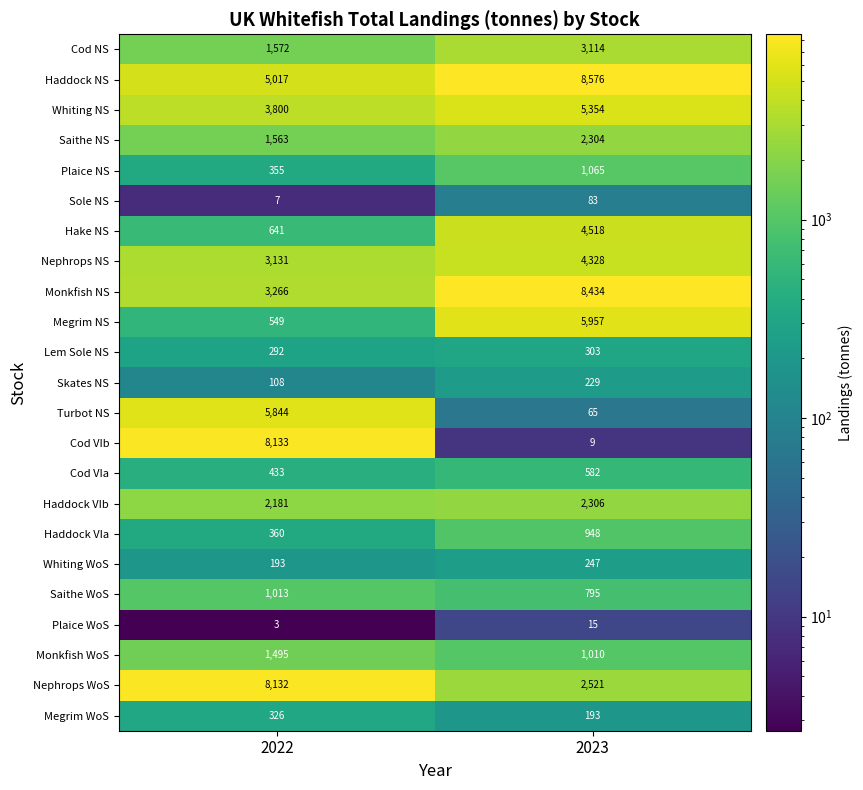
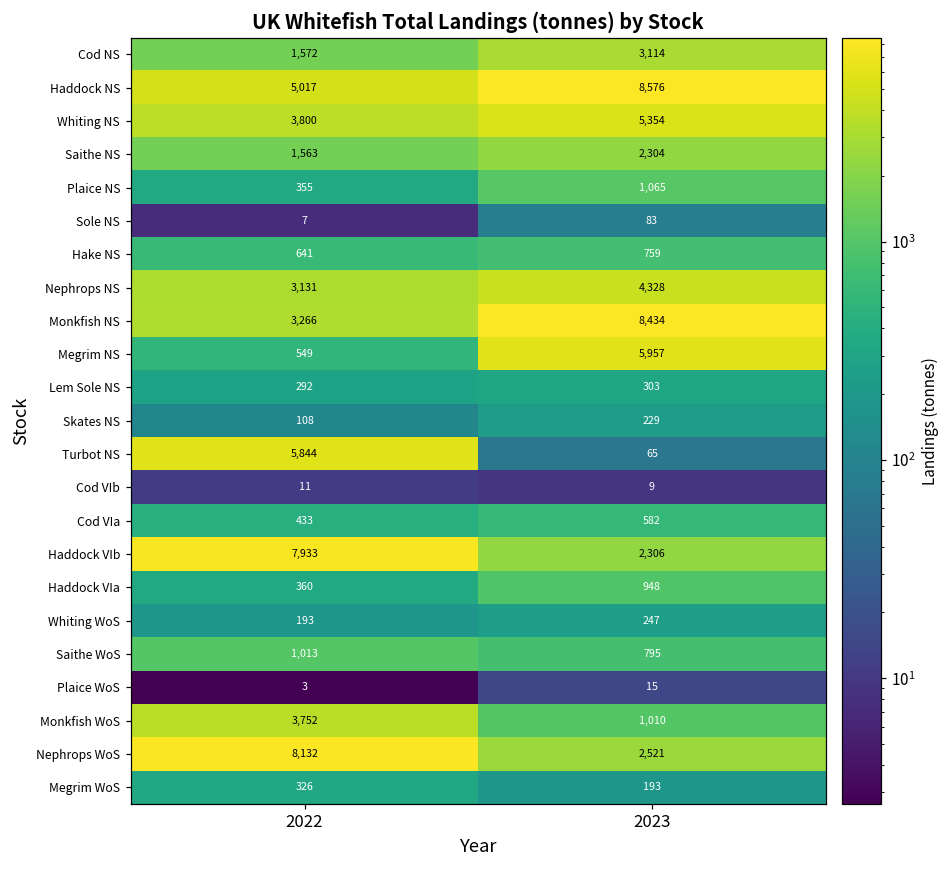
Hake NS, 2023: 4,518 -> 759
Cod VIb, 2022: 8,133 -> 11
Haddock VIb, 2022: 2,181 -> 7,933
Monkfish WoS, 2022: 1,495 -> 3,752
